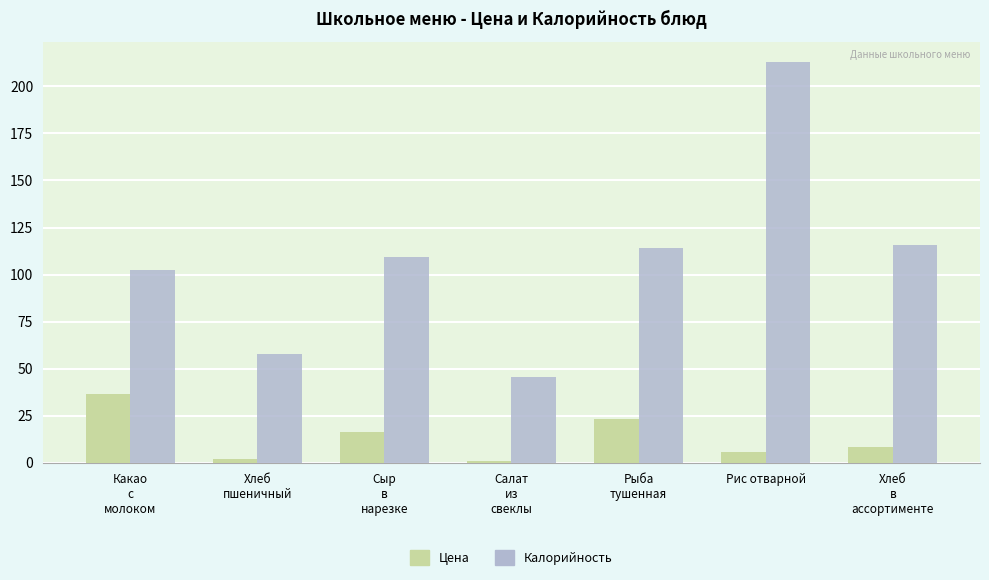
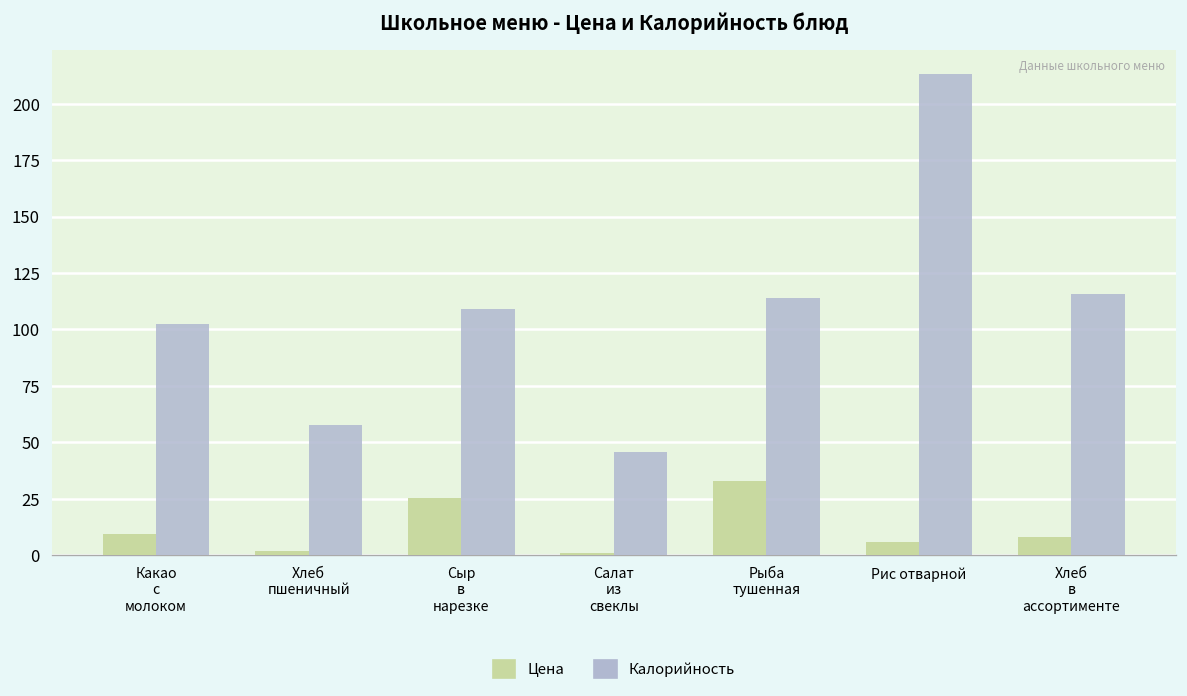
Цена, Какао с молоком: 36 -> 9
Цена, Сыр в нарезке: 16 -> 26
Цена, Рыба тушенная: 23 -> 33
